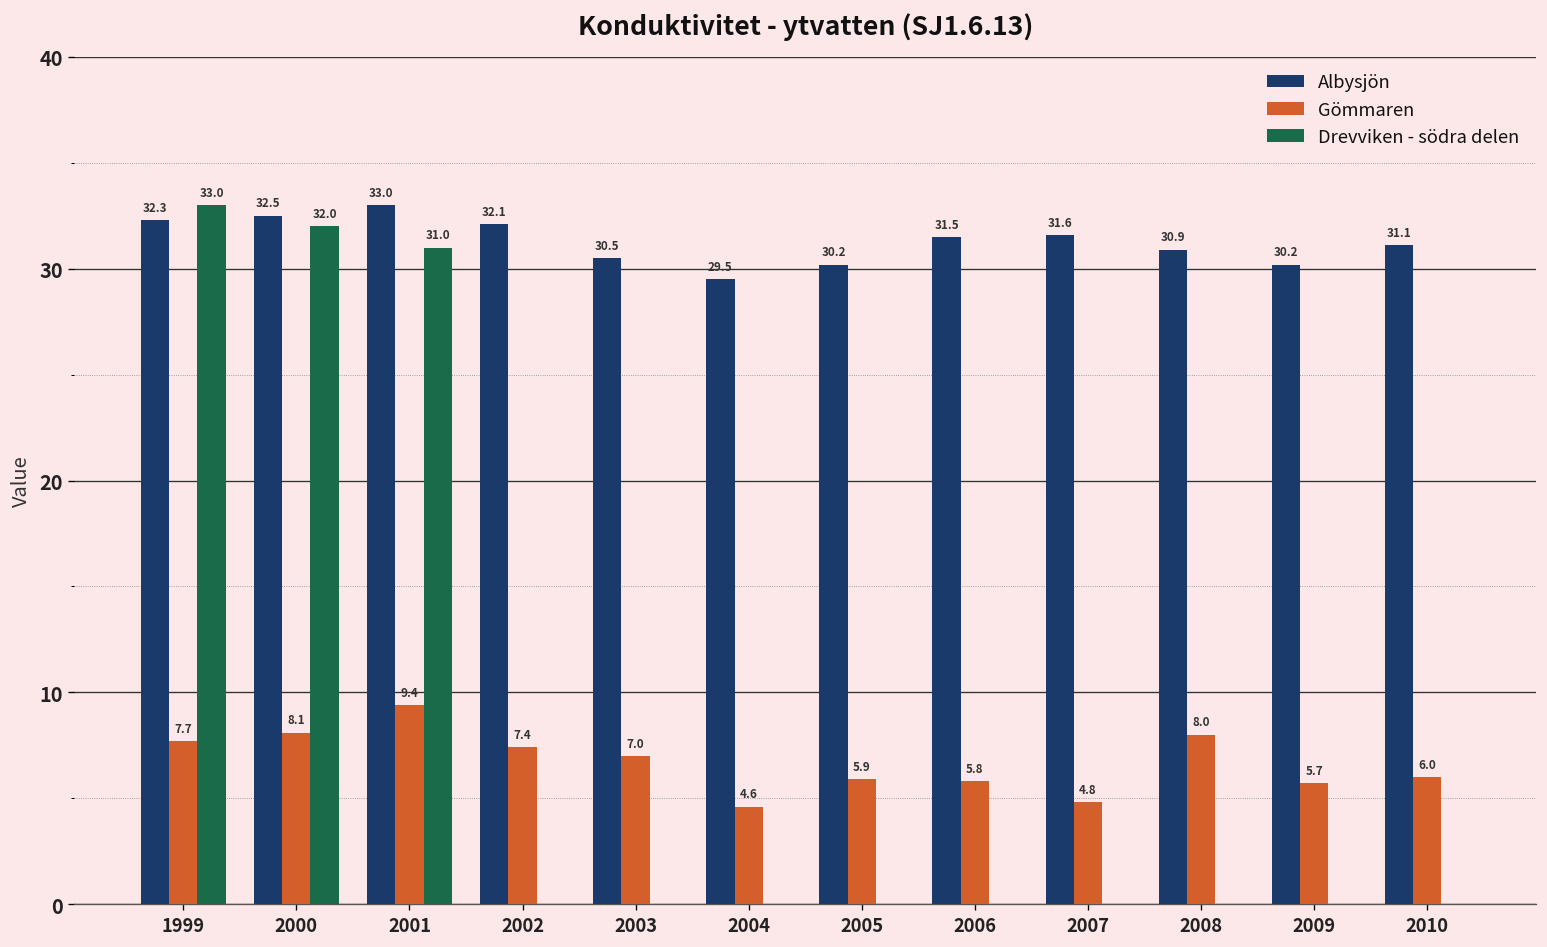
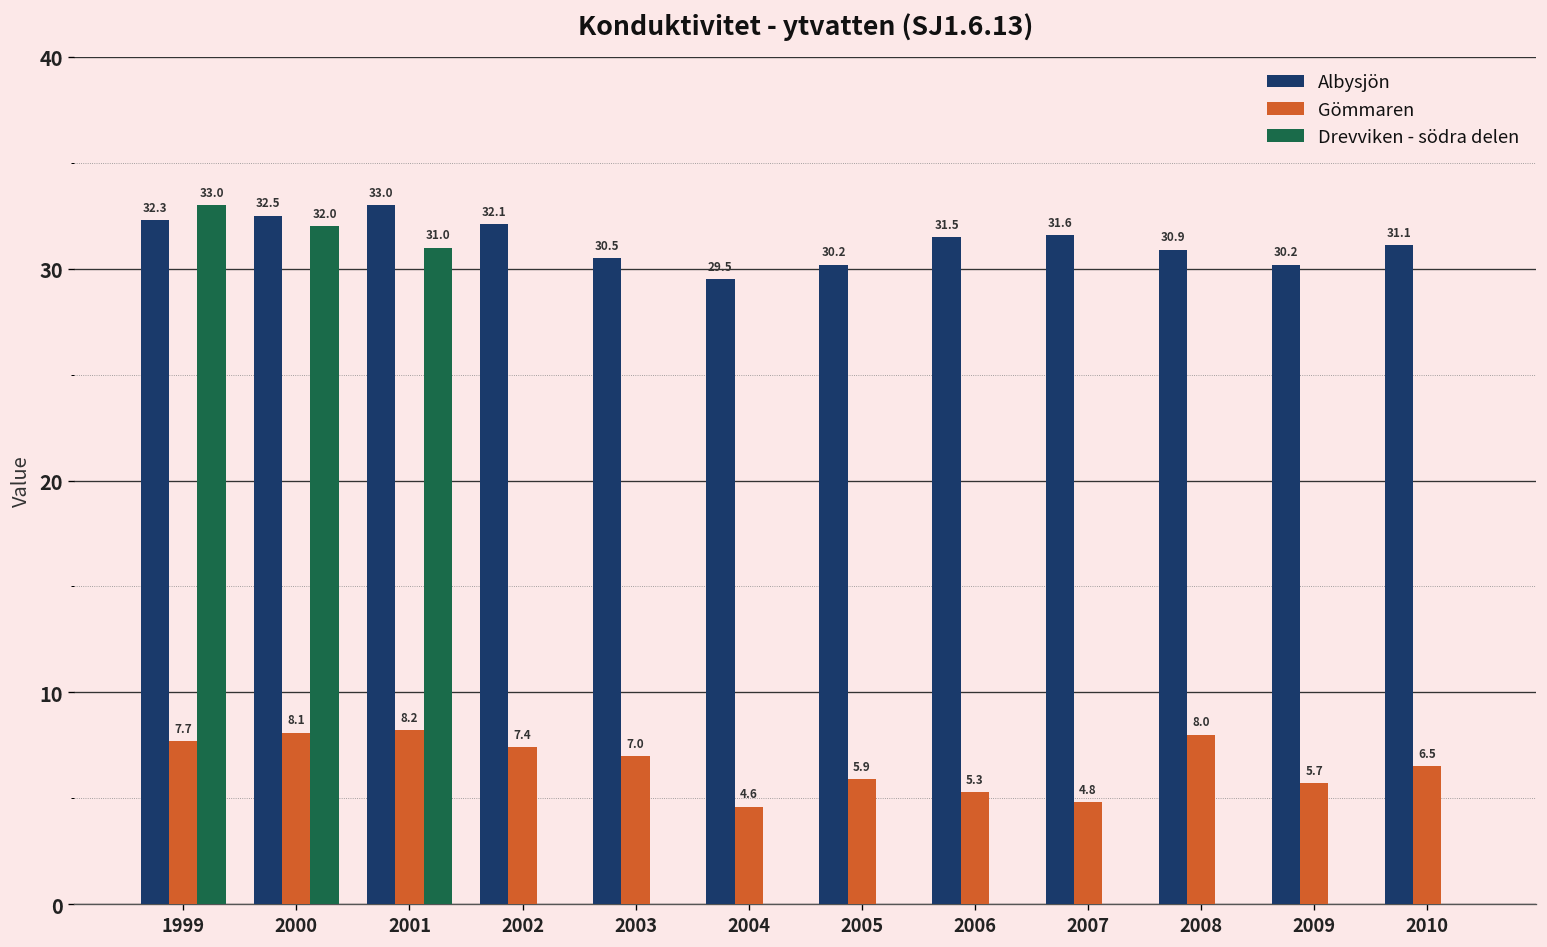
Gömmaren, 2001: 9.4 -> 8.2
Gömmaren, 2006: 5.8 -> 5.3
Gömmaren, 2010: 6.0 -> 6.5
